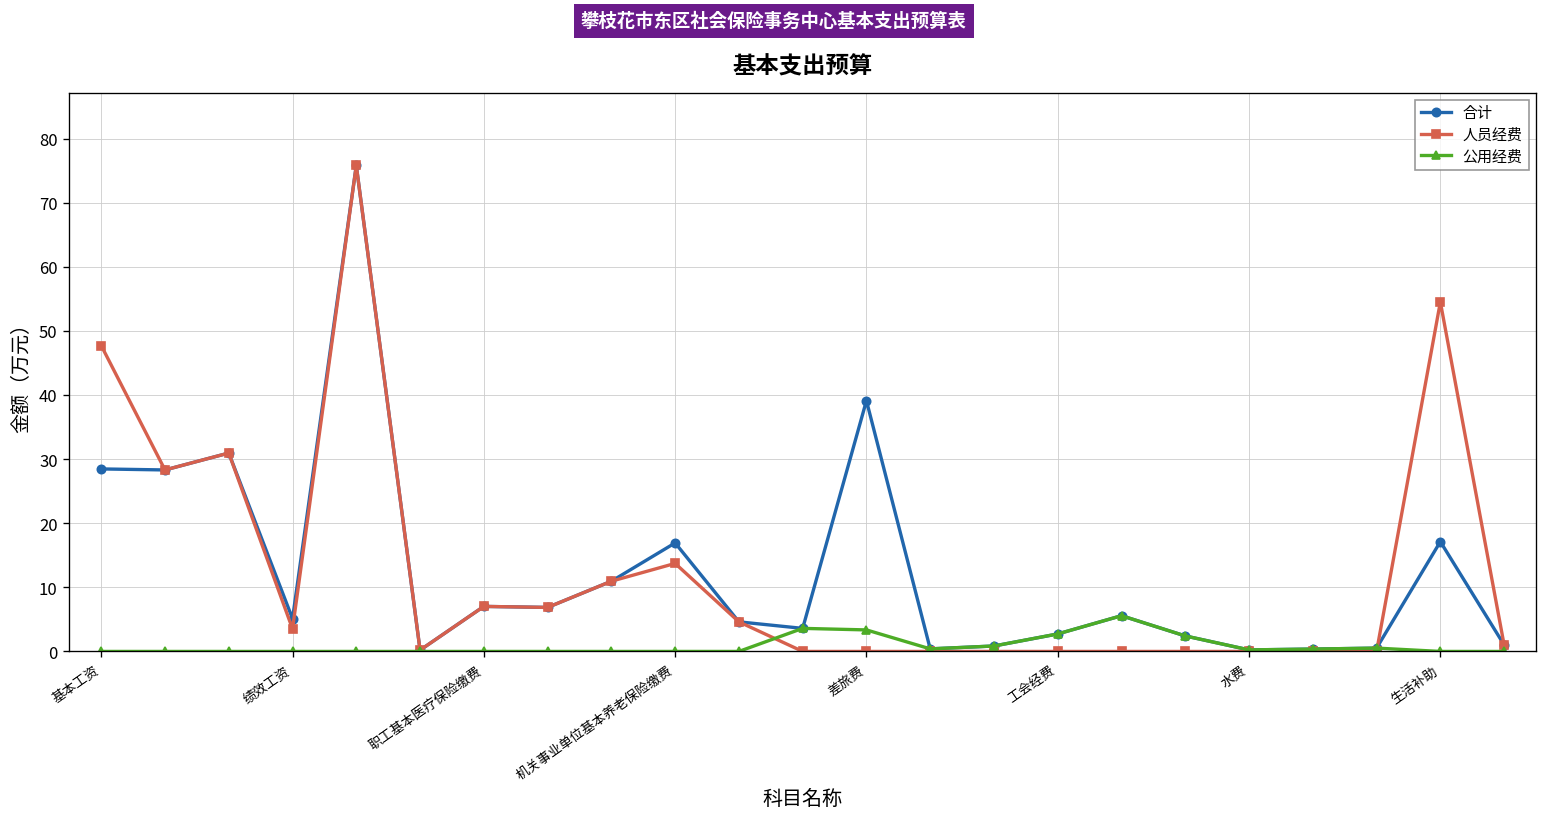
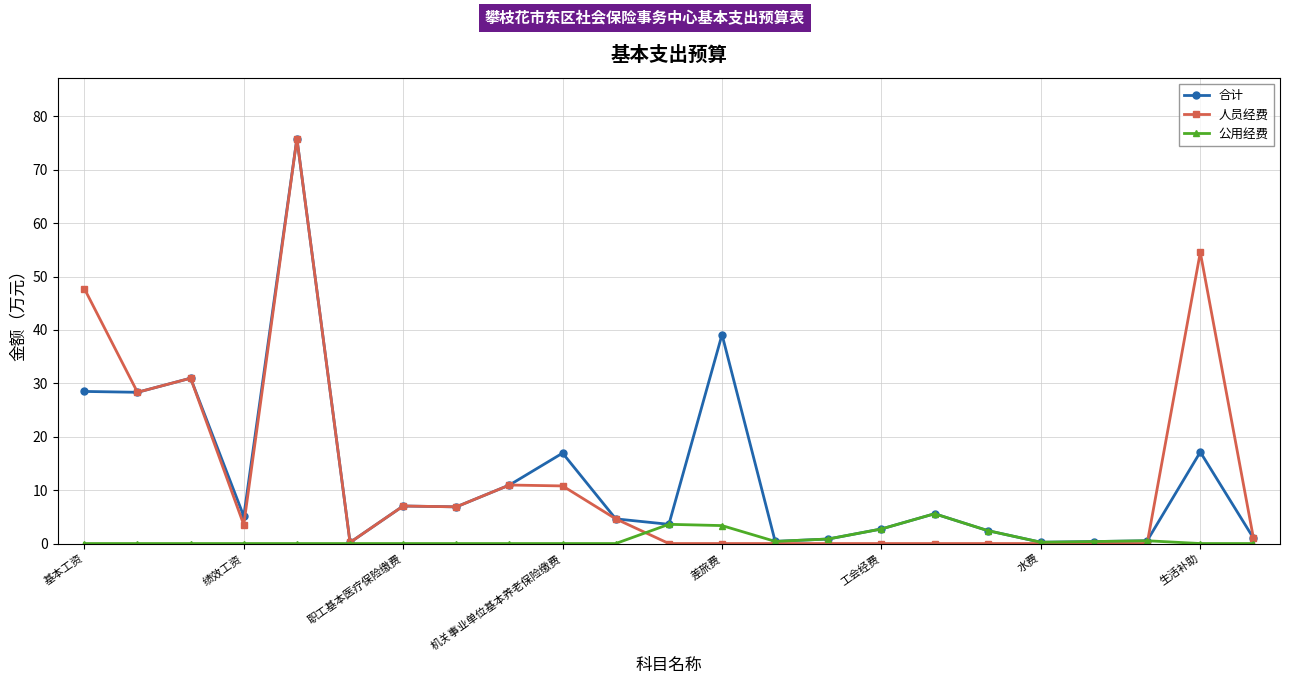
人员经费, 机关事业单位基本养老保险缴费: 14 -> 11
